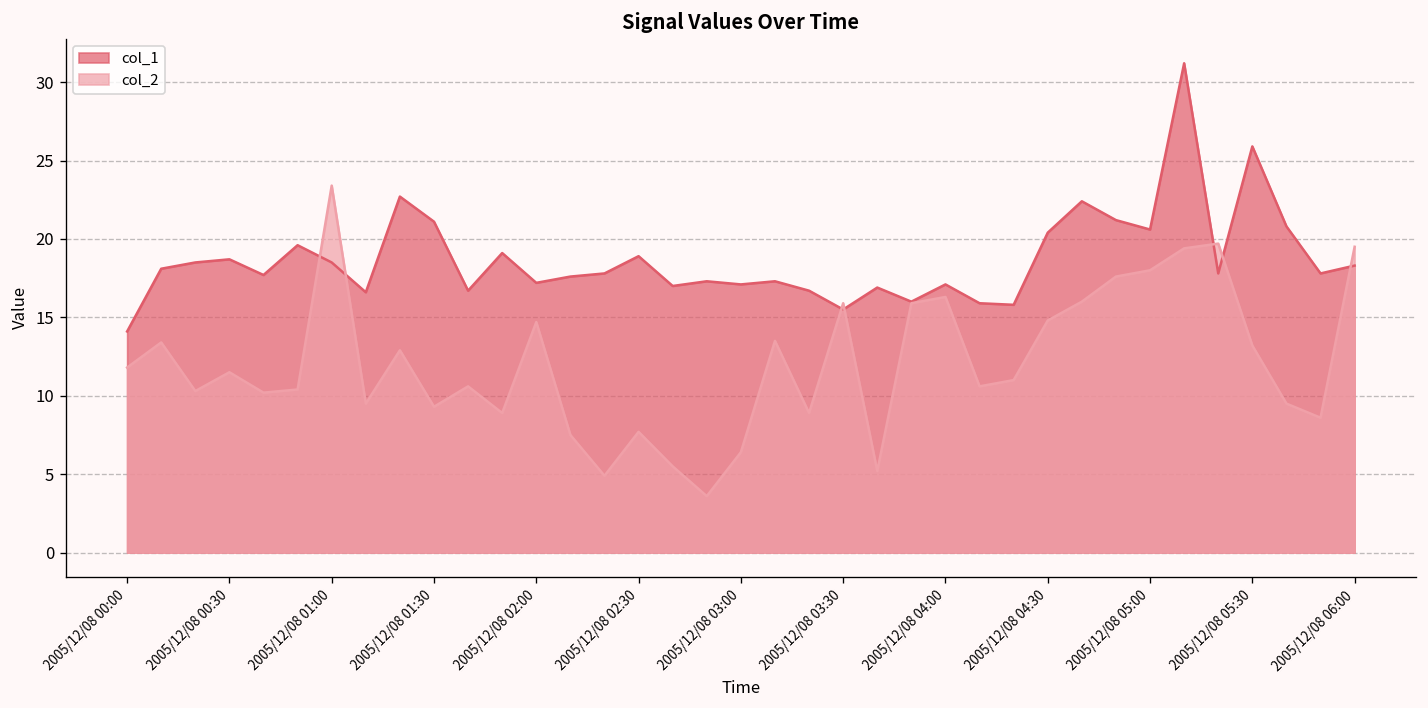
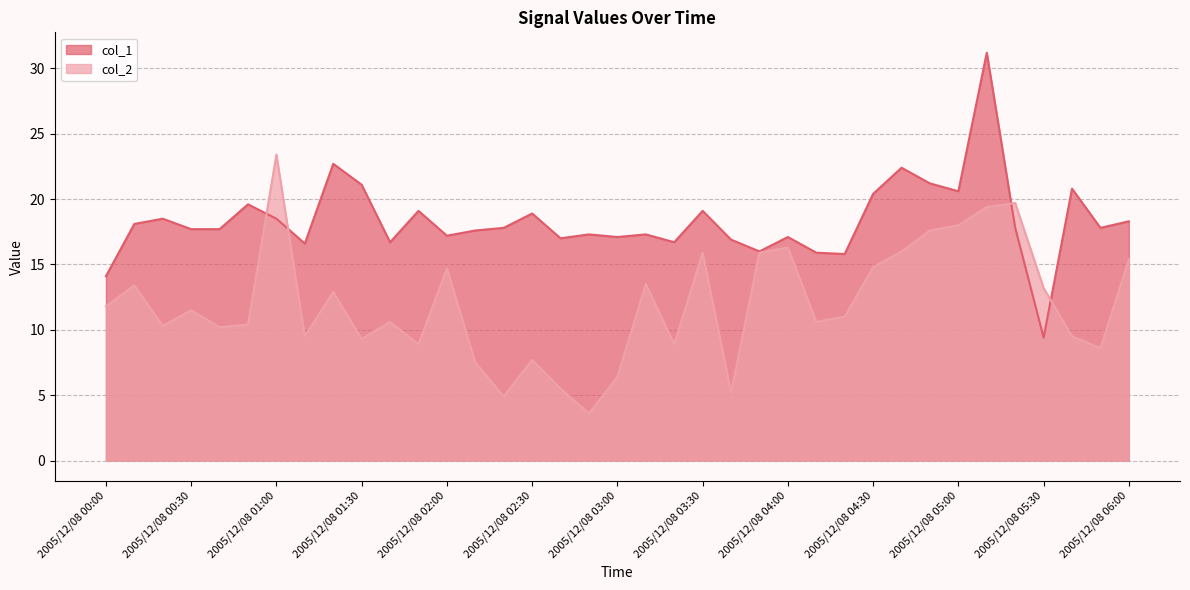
col_1, 2005/12/08 00:30: 18.7 -> 17.7
col_1, 2005/12/08 03:30: 15.5 -> 19.1
col_1, 2005/12/08 05:30: 25.9 -> 9.4
col_2, 2005/12/08 06:00: 19.5 -> 15.4
